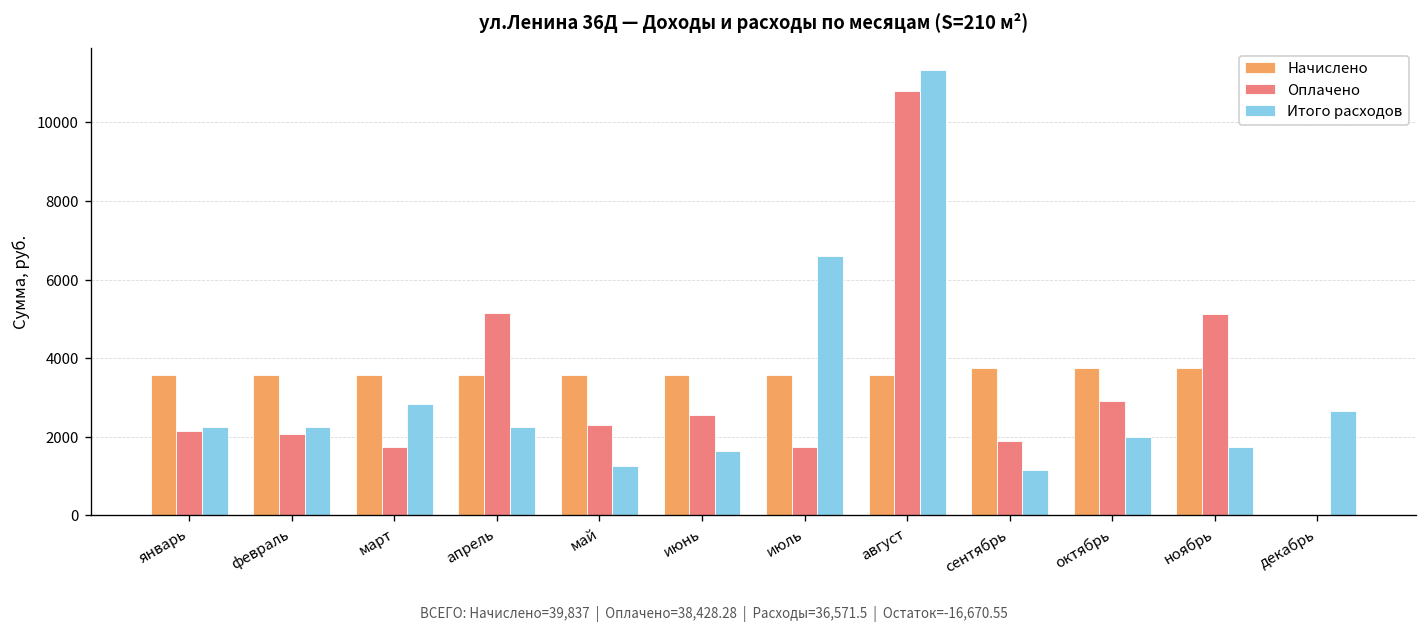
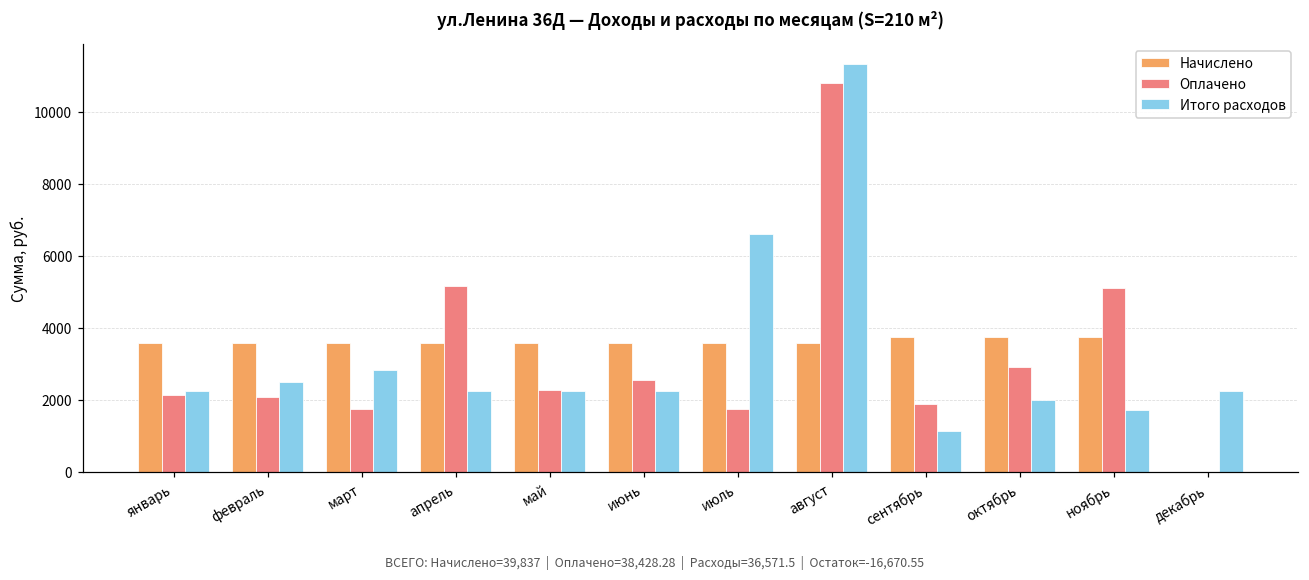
Итого расходов, февраль: 2200 -> 2500
Итого расходов, май: 1300 -> 2200
Итого расходов, июнь: 1600 -> 2200
Итого расходов, декабрь: 2700 -> 2200
